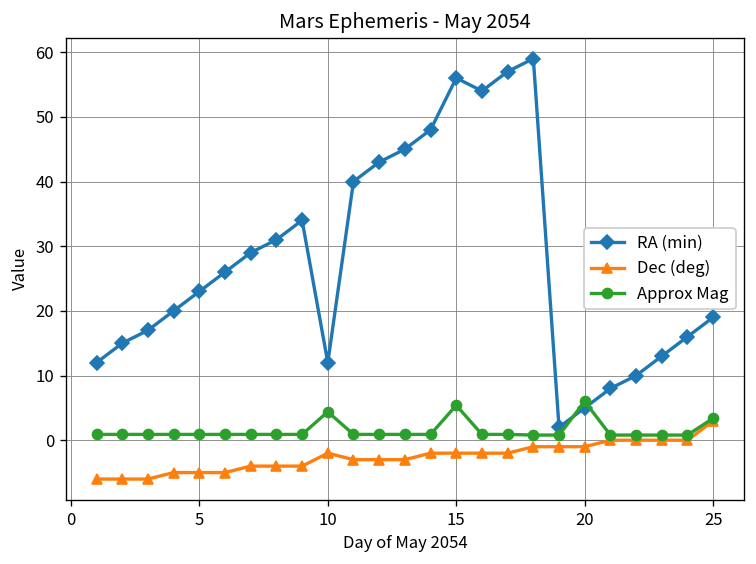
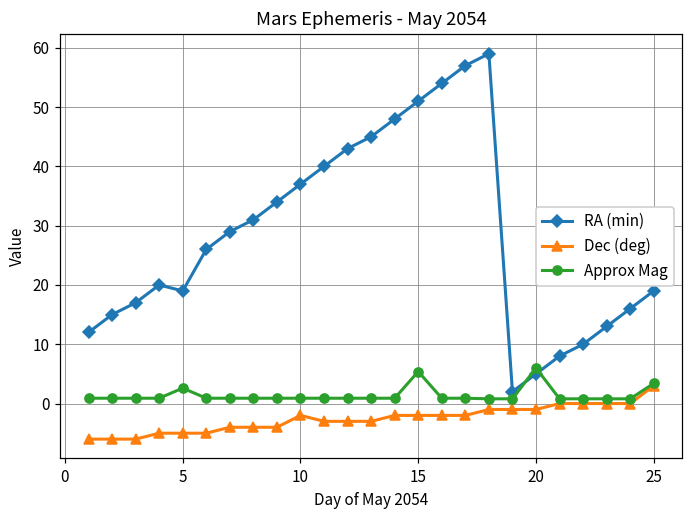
RA (min), 5: 23 -> 19
Approx Mag, 5: 1 -> 3
RA (min), 10: 12 -> 37
Approx Mag, 10: 4 -> 1
RA (min), 15: 56 -> 51
